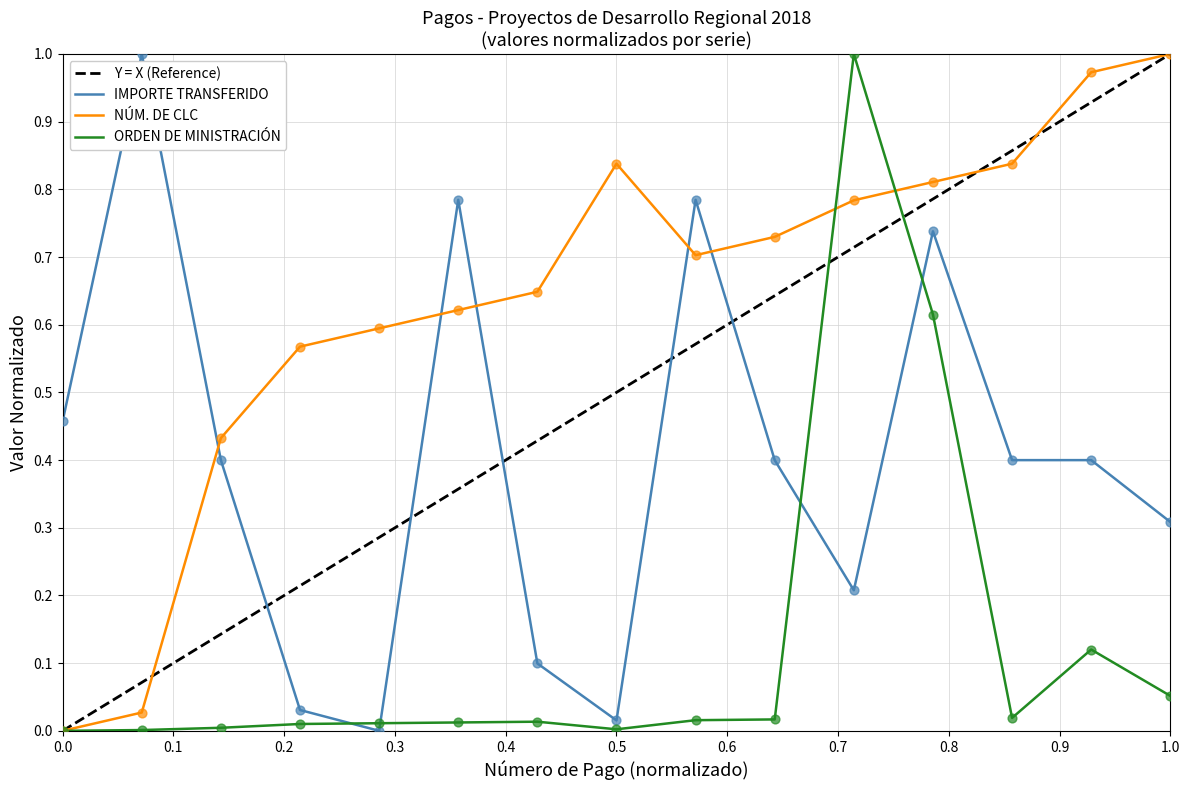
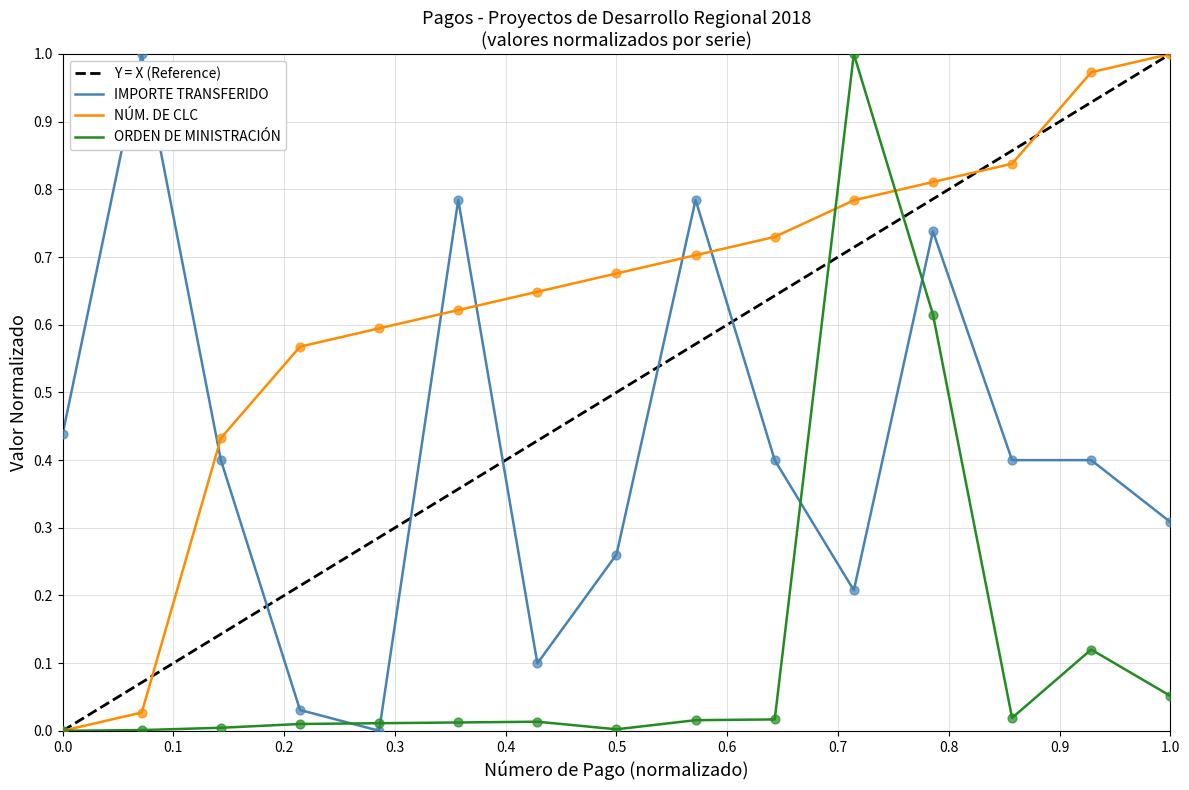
IMPORTE TRANSFERIDO, 0.0: 0.46 -> 0.44
IMPORTE TRANSFERIDO, 0.5: 0.02 -> 0.26
NÚM. DE CLC, 0.5: 0.84 -> 0.68
